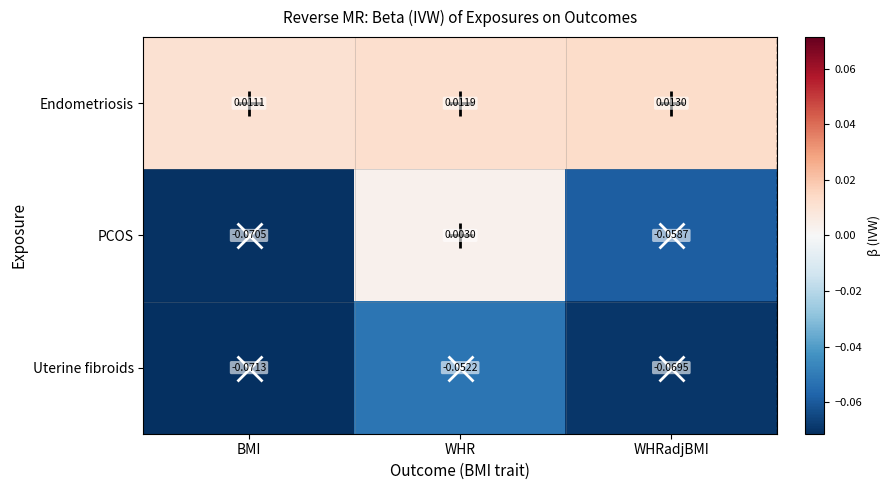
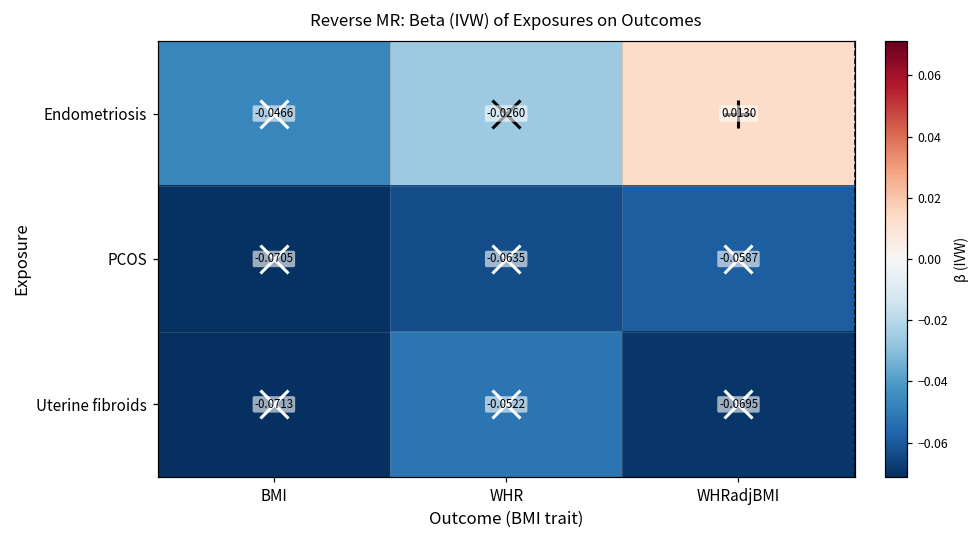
Endometriosis, BMI: 0.0111 -> -0.0466
Endometriosis, WHR: 0.0119 -> -0.0260
PCOS, WHR: 0.0030 -> -0.0635
